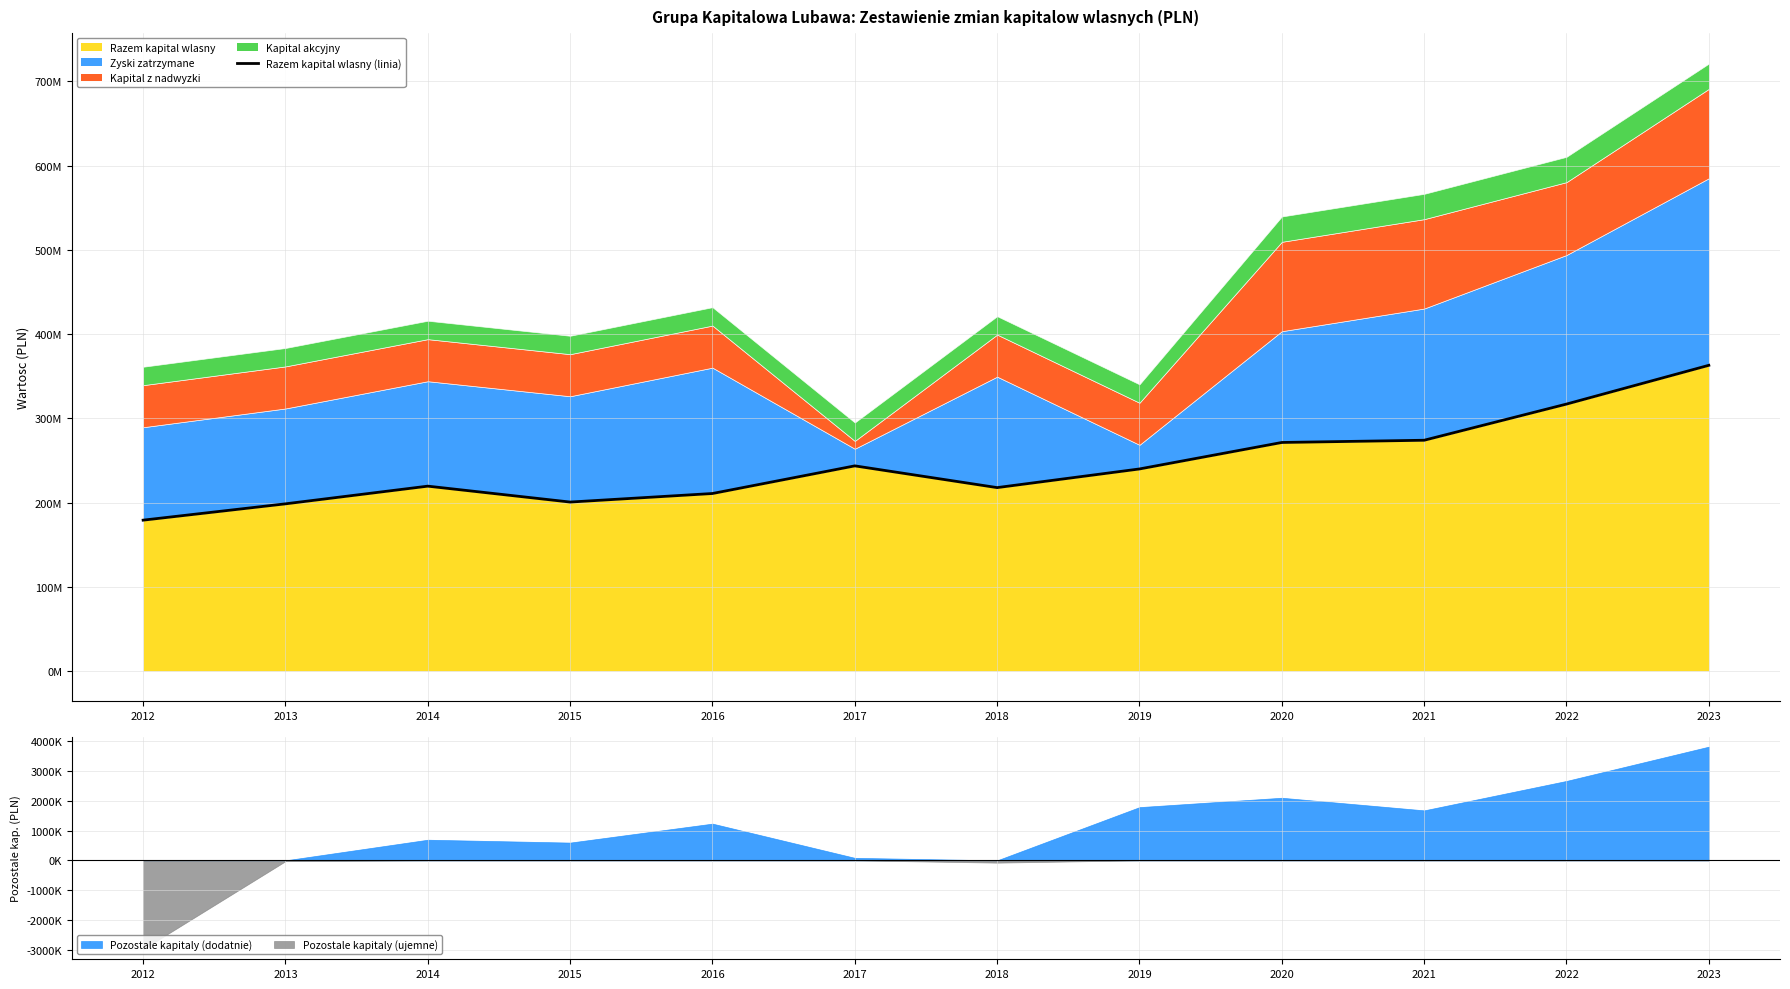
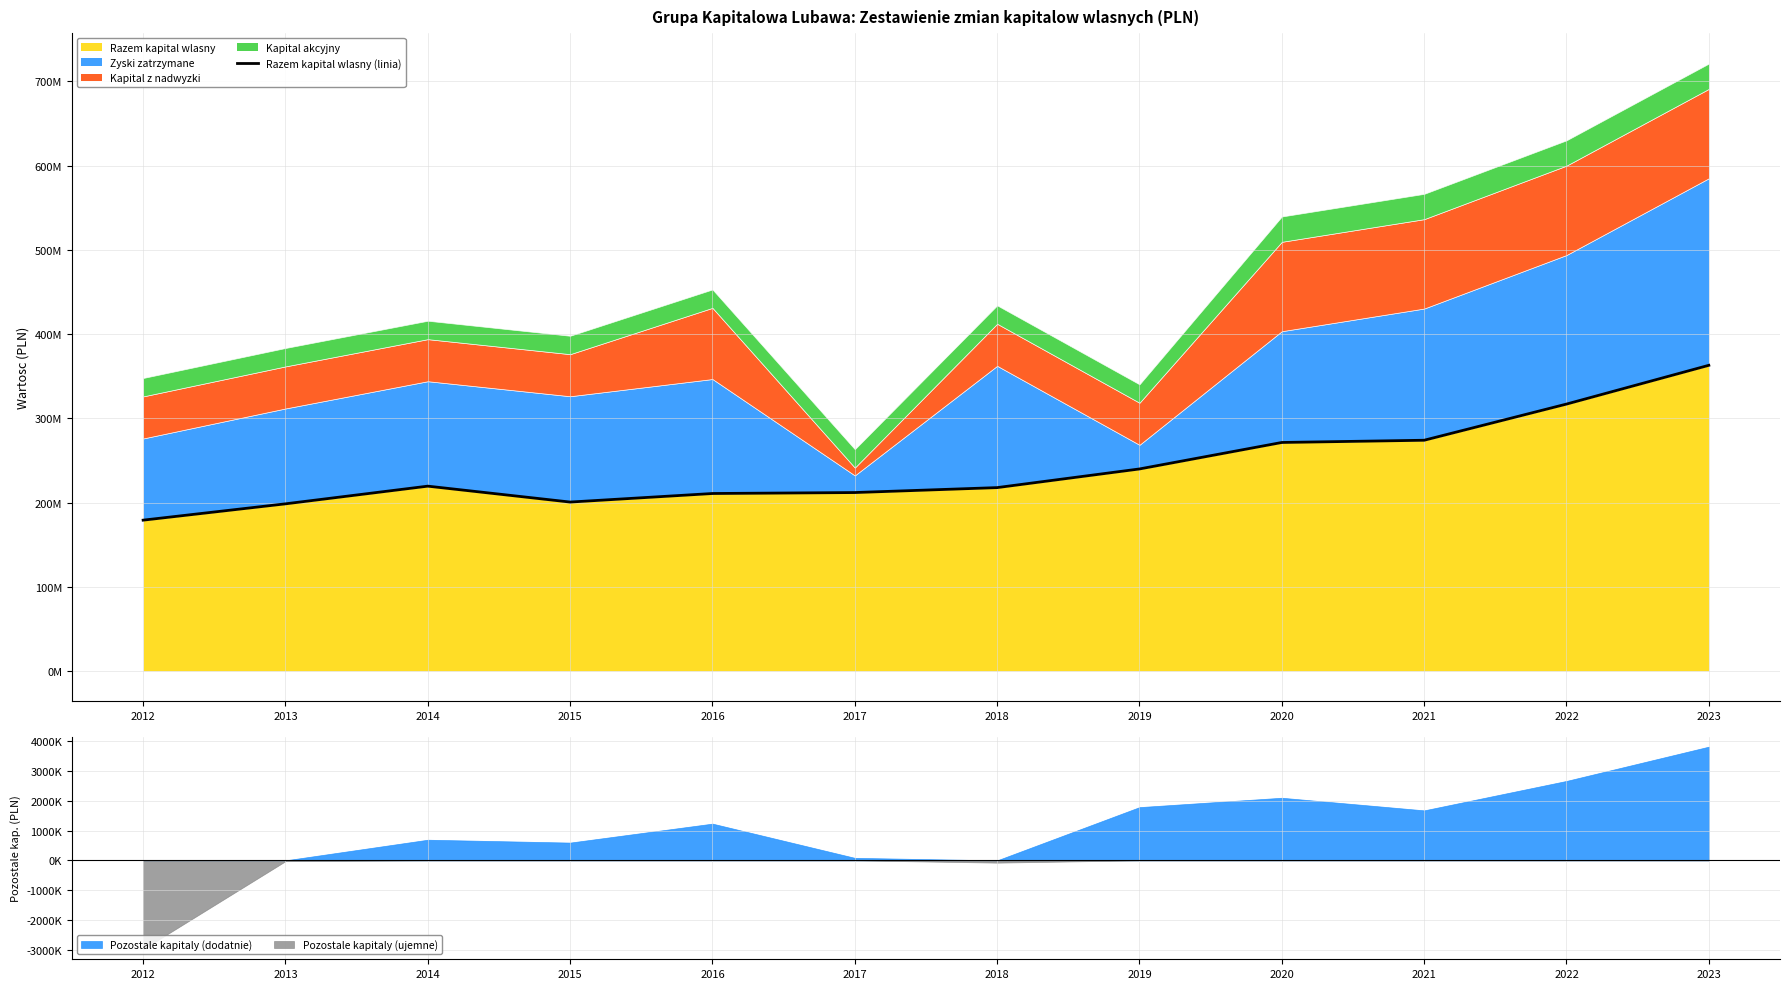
Grupa Kapitalowa Lubawa: Zestawienie zmian kapitalow wlasnych (PLN), Zyski zatrzymane, 2012: 110000000 -> 100000000
Grupa Kapitalowa Lubawa: Zestawienie zmian kapitalow wlasnych (PLN), Zyski zatrzymane, 2016: 150000000 -> 140000000
Grupa Kapitalowa Lubawa: Zestawienie zmian kapitalow wlasnych (PLN), Kapital z nadwyzki, 2016: 50000000 -> 80000000
Grupa Kapitalowa Lubawa: Zestawienie zmian kapitalow wlasnych (PLN), Razem kapital wlasny, 2017: 240000000 -> 210000000
Grupa Kapitalowa Lubawa: Zestawienie zmian kapitalow wlasnych (PLN), Zyski zatrzymane, 2018: 130000000 -> 140000000
Grupa Kapitalowa Lubawa: Zestawienie zmian kapitalow wlasnych (PLN), Kapital z nadwyzki, 2022: 90000000 -> 110000000
